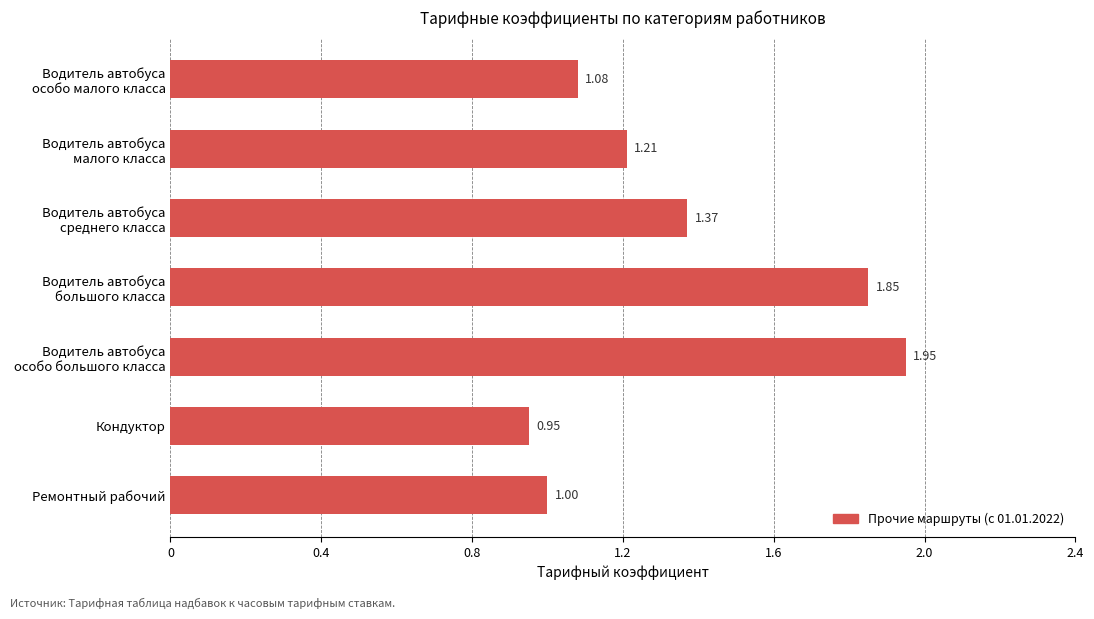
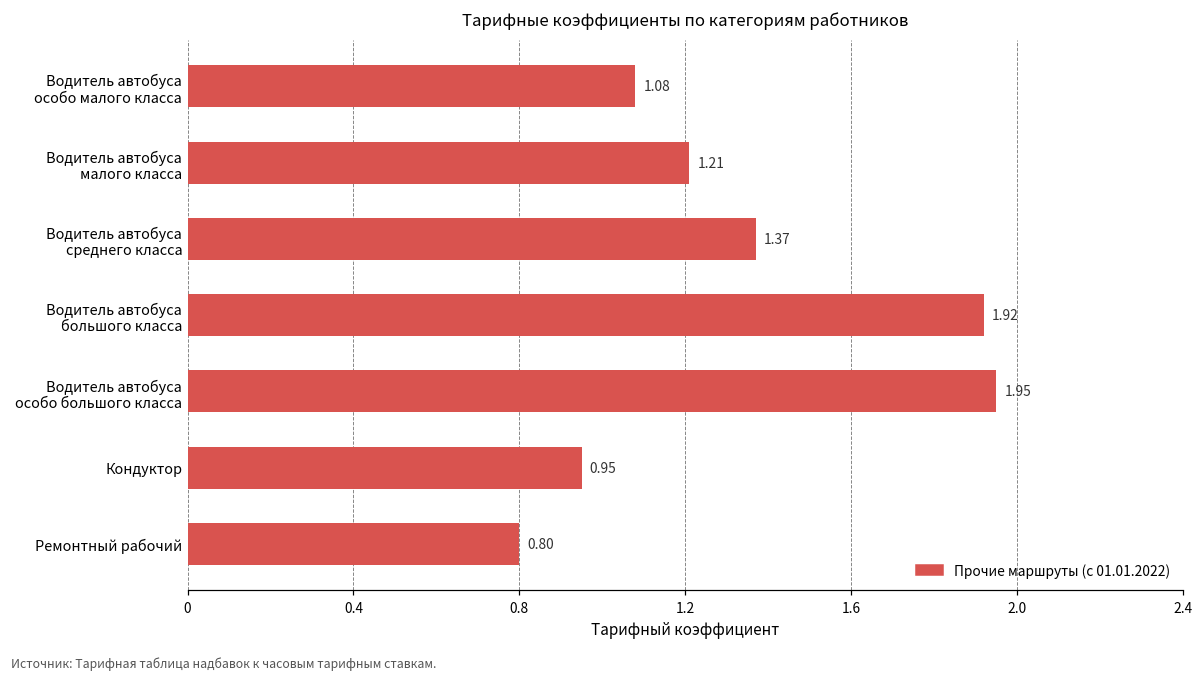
Водитель автобуса большого класса: 1.85 -> 1.92
Ремонтный рабочий: 1.00 -> 0.80
